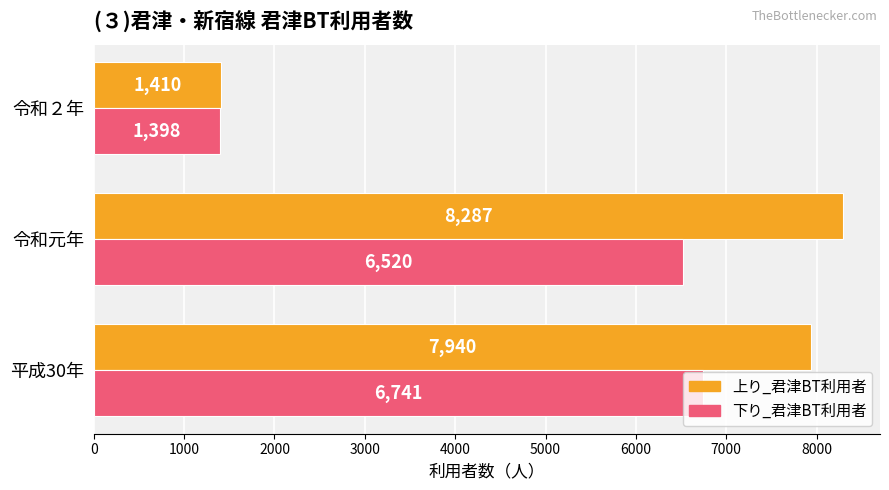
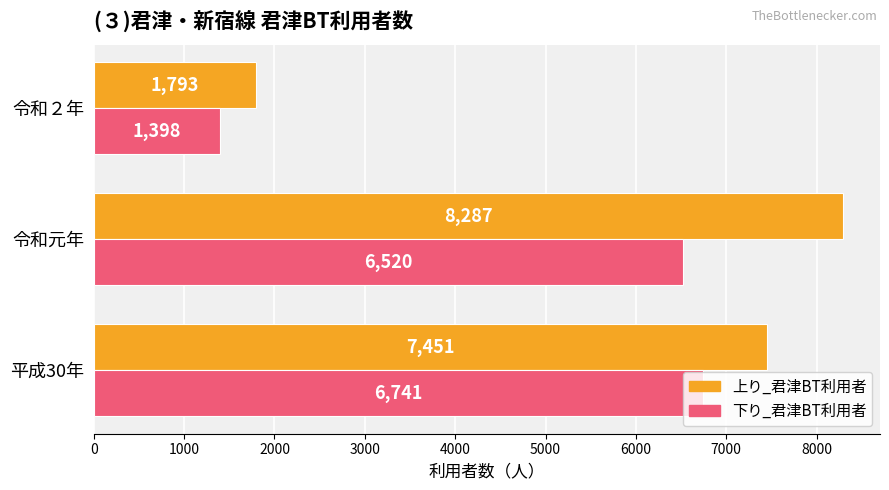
上り_君津BT利用者, 令和２年: 1,410 -> 1,793
上り_君津BT利用者, 平成30年: 7,940 -> 7,451
